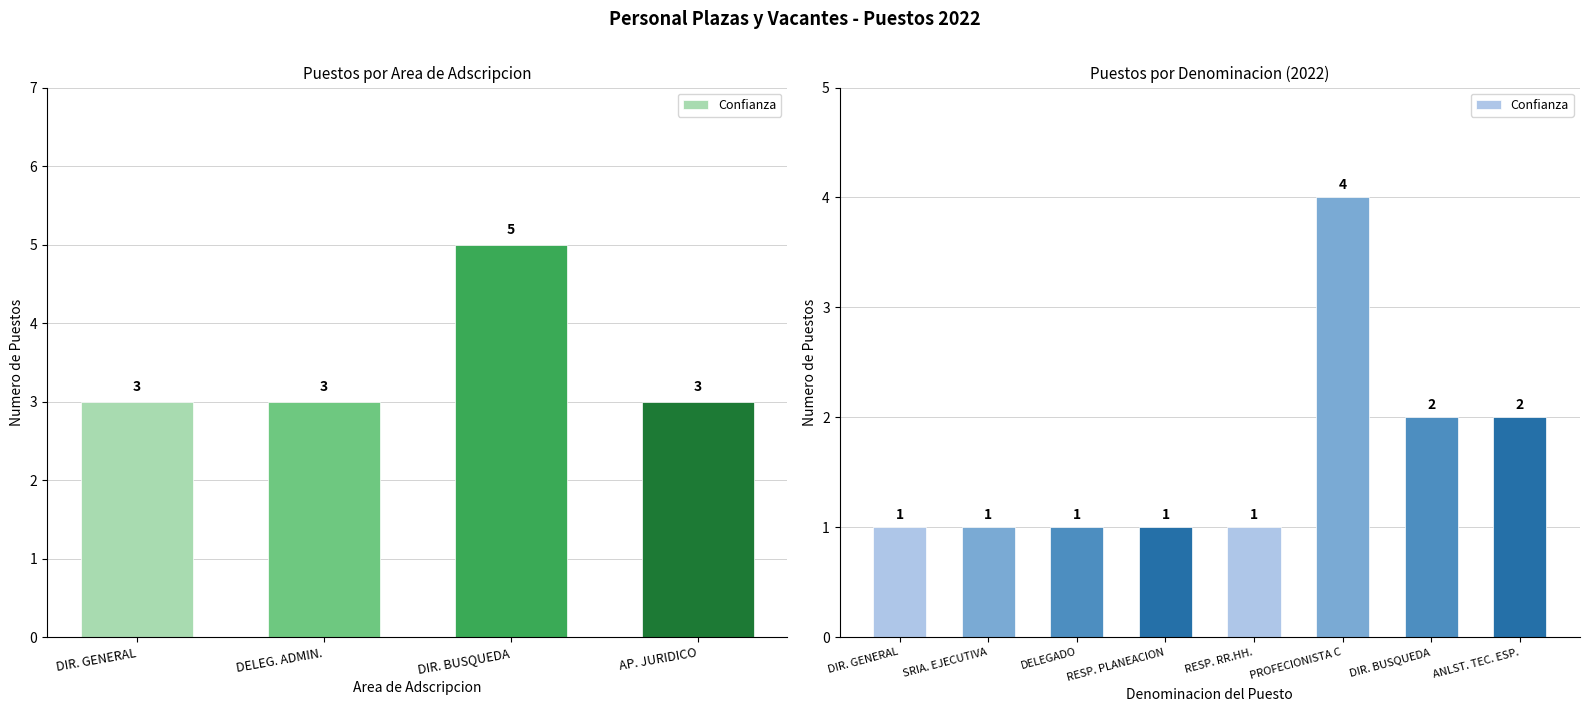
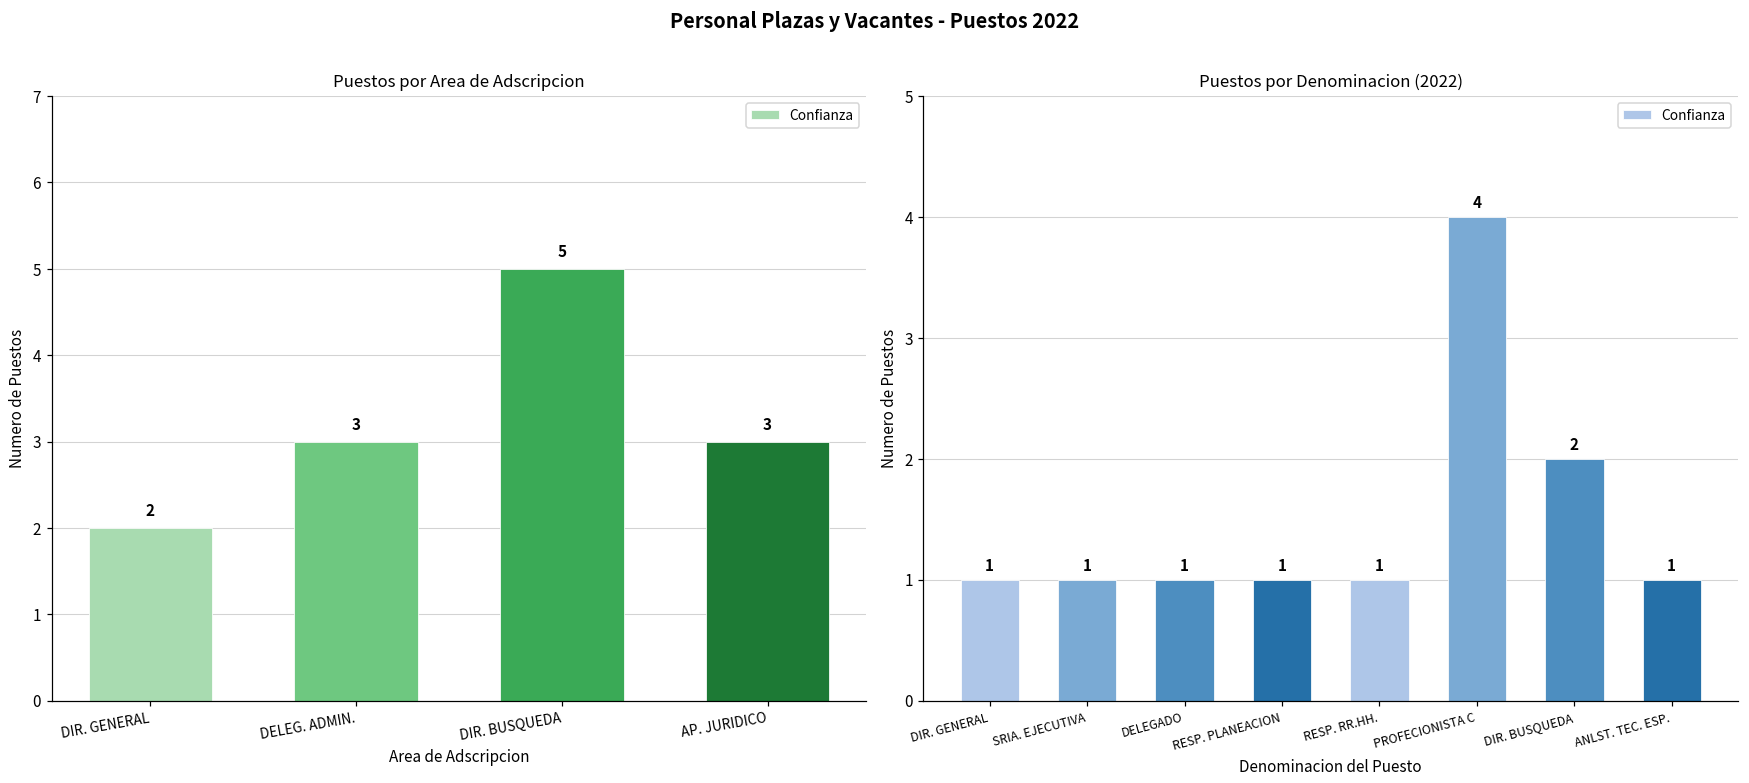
Puestos por Area de Adscripcion, DIR. GENERAL: 3 -> 2
Puestos por Denominacion (2022), ANLST. TEC. ESP.: 2 -> 1
